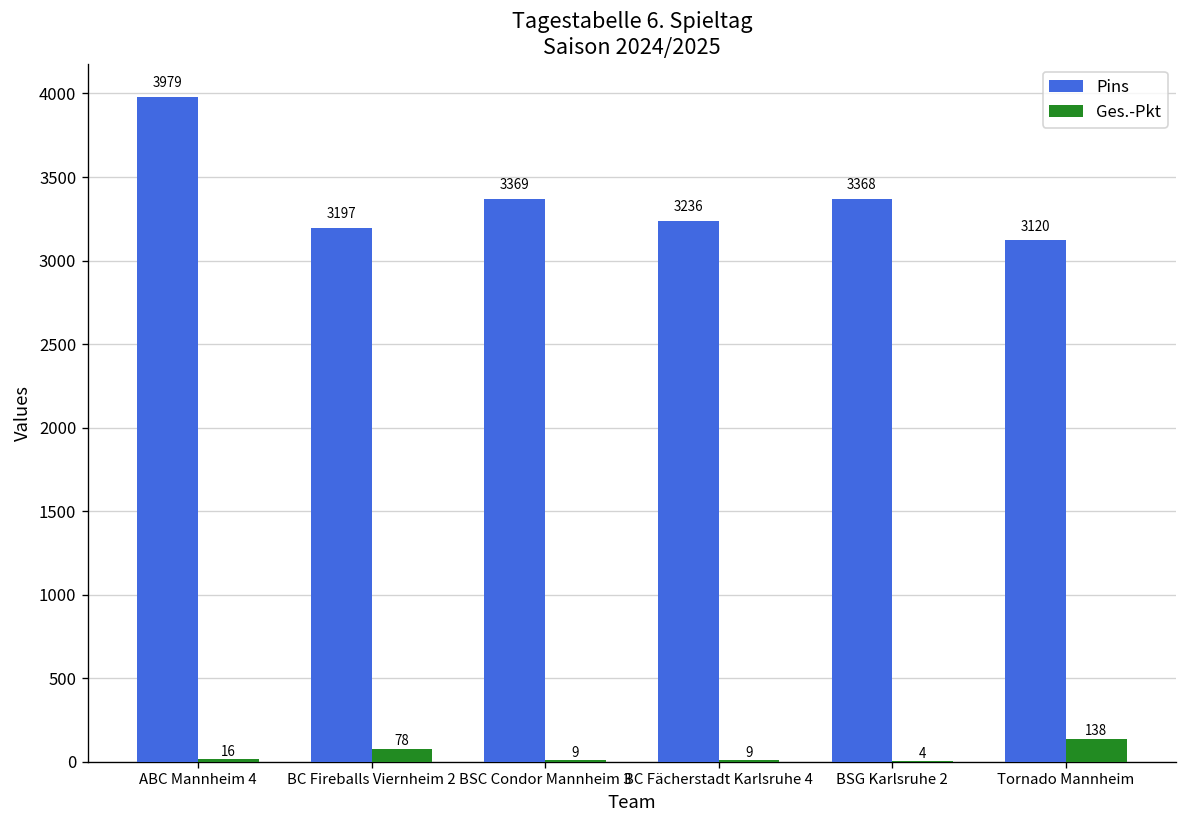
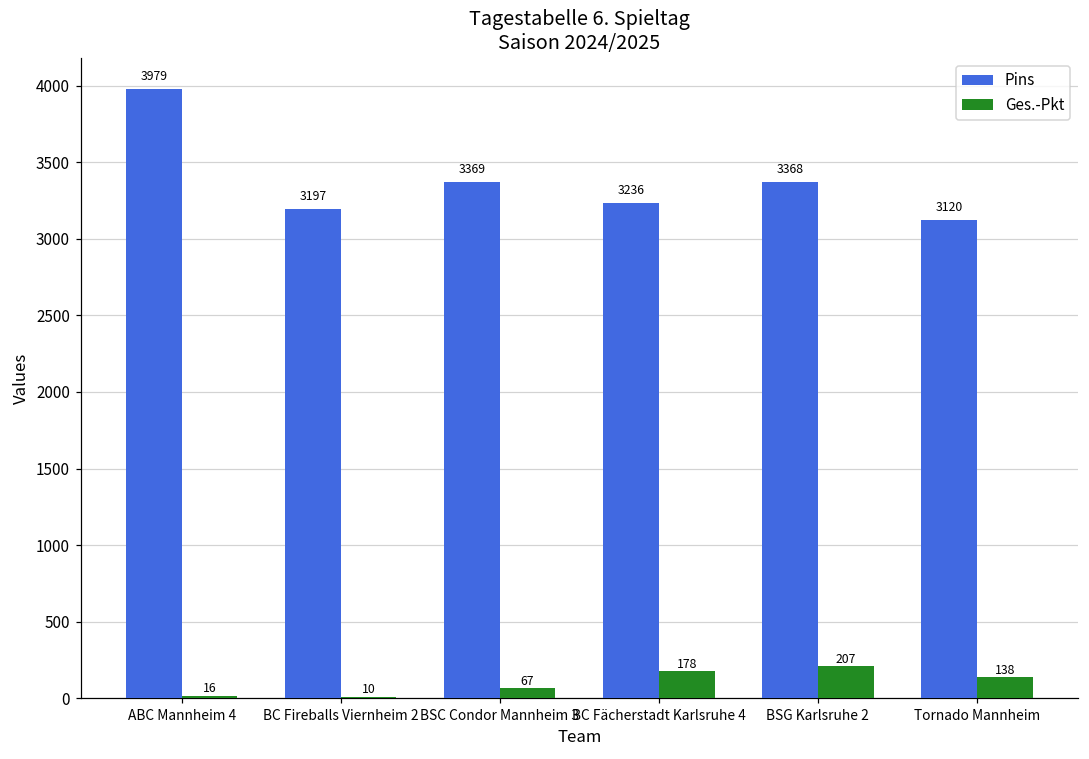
Ges.-Pkt, BC Fireballs Viernheim 2: 78 -> 10
Ges.-Pkt, BSC Condor Mannheim 3: 9 -> 67
Ges.-Pkt, BC Fächerstadt Karlsruhe 4: 9 -> 178
Ges.-Pkt, BSG Karlsruhe 2: 4 -> 207
